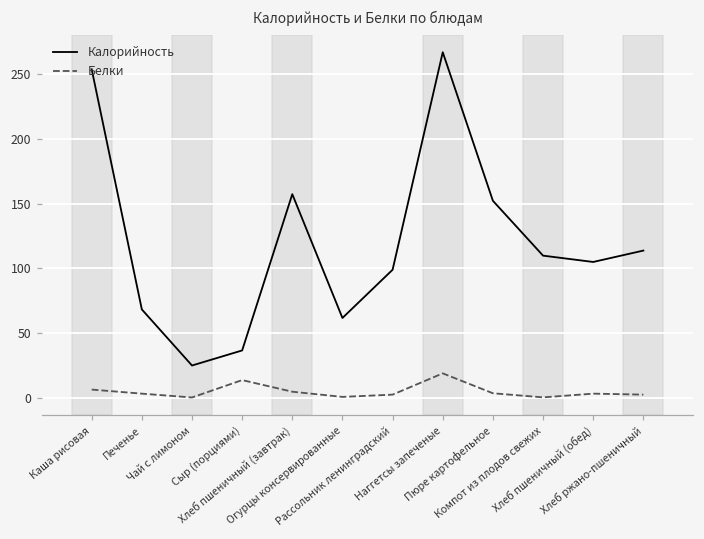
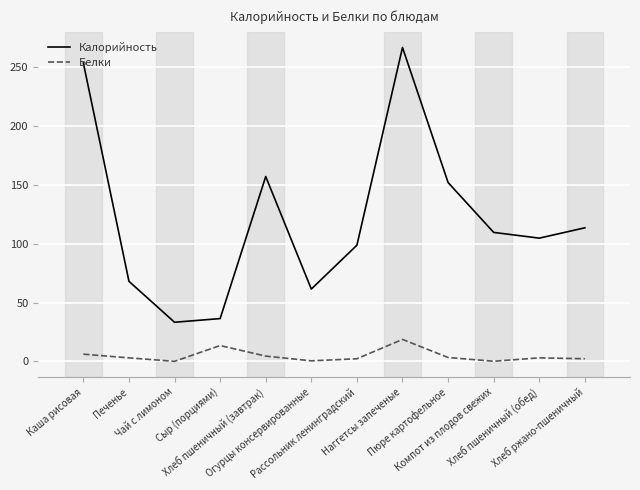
Калорийность, Чай с лимоном: 25 -> 33
